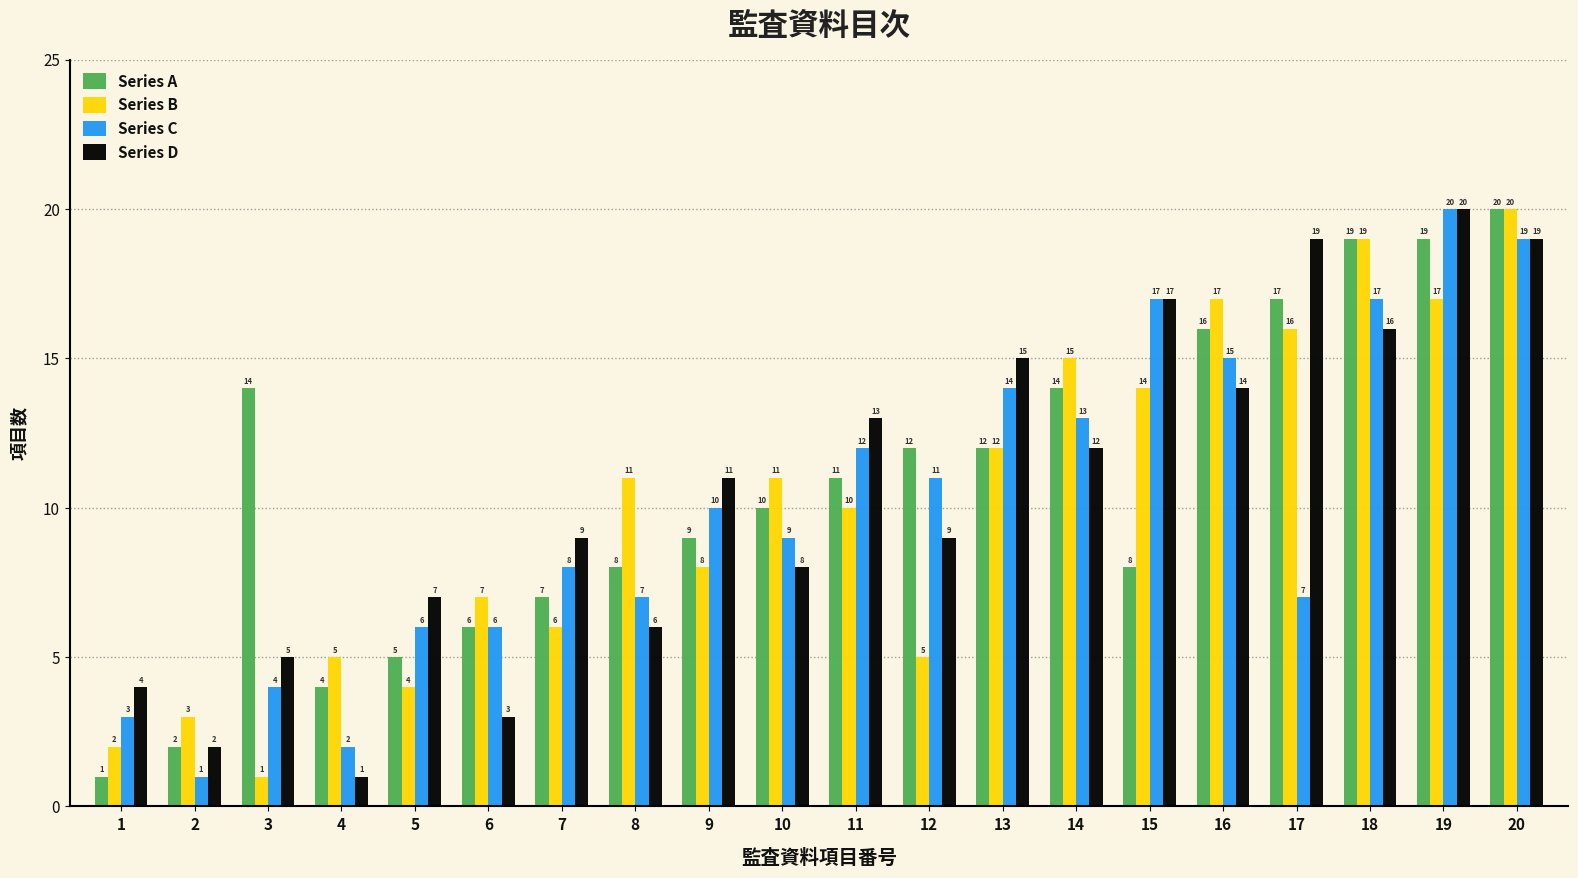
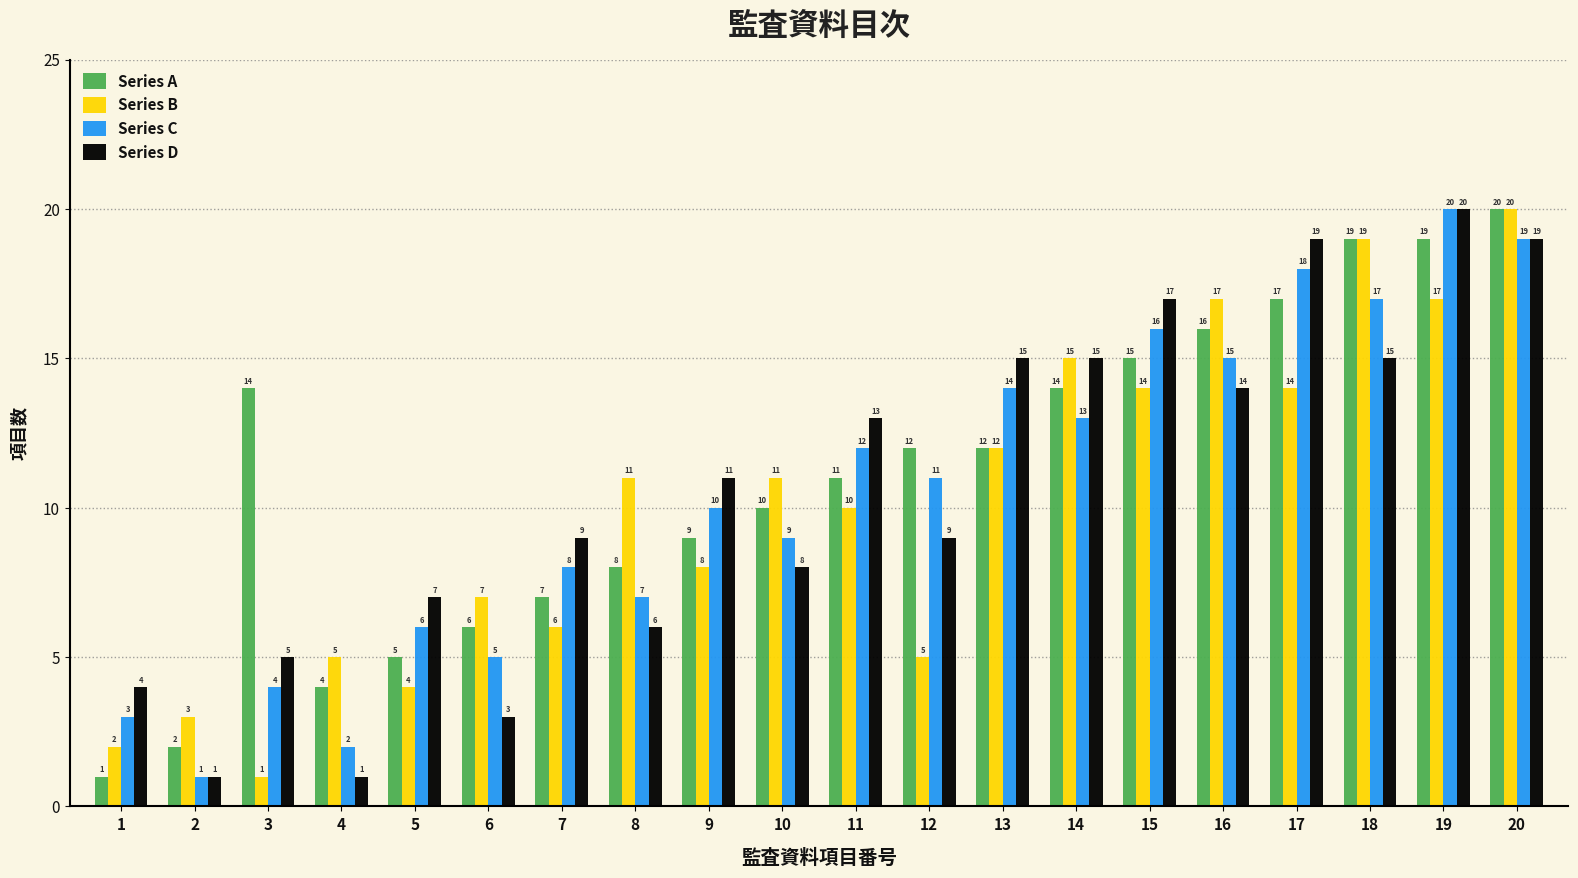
Series D, 2: 2 -> 1
Series C, 6: 6 -> 5
Series D, 14: 12 -> 15
Series A, 15: 8 -> 15
Series C, 15: 17 -> 16
Series B, 17: 16 -> 14
Series C, 17: 7 -> 18
Series D, 18: 16 -> 15
